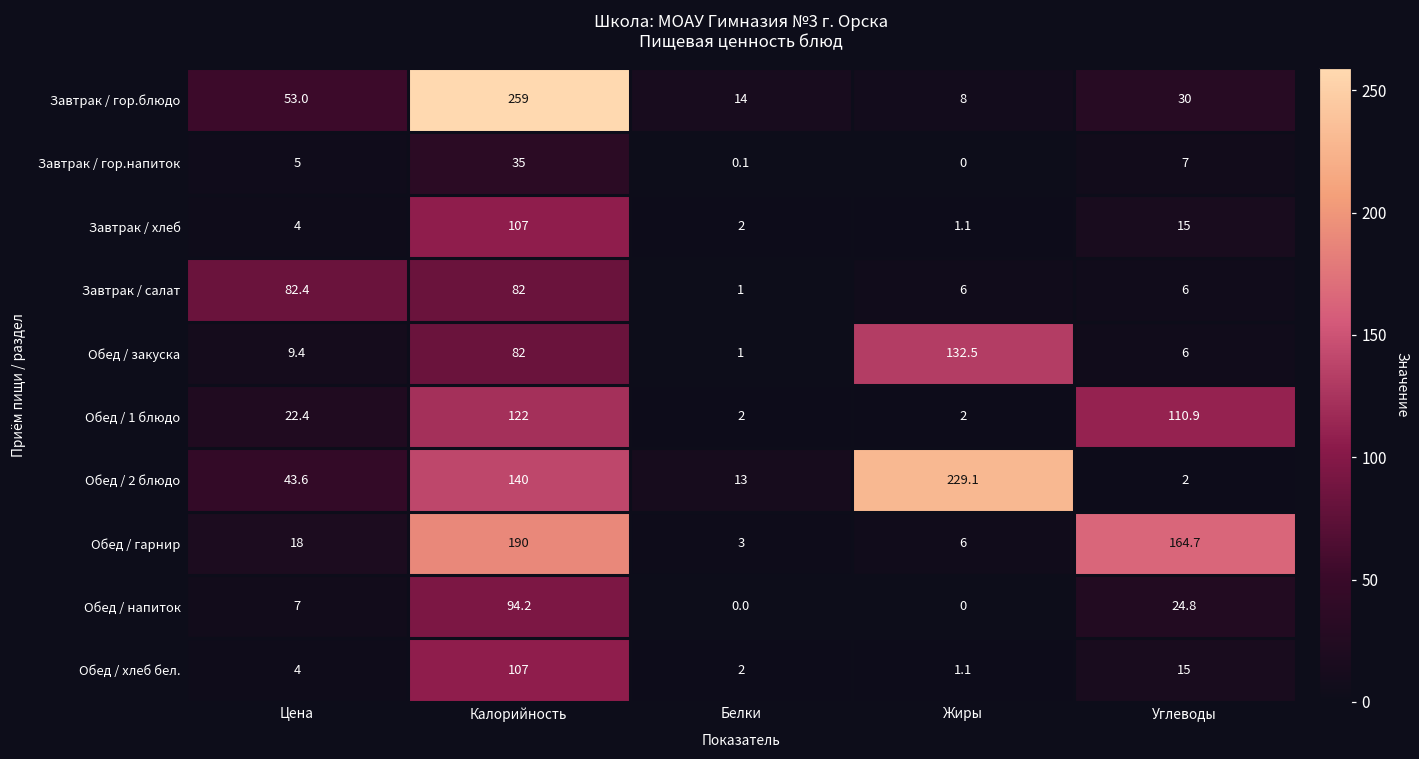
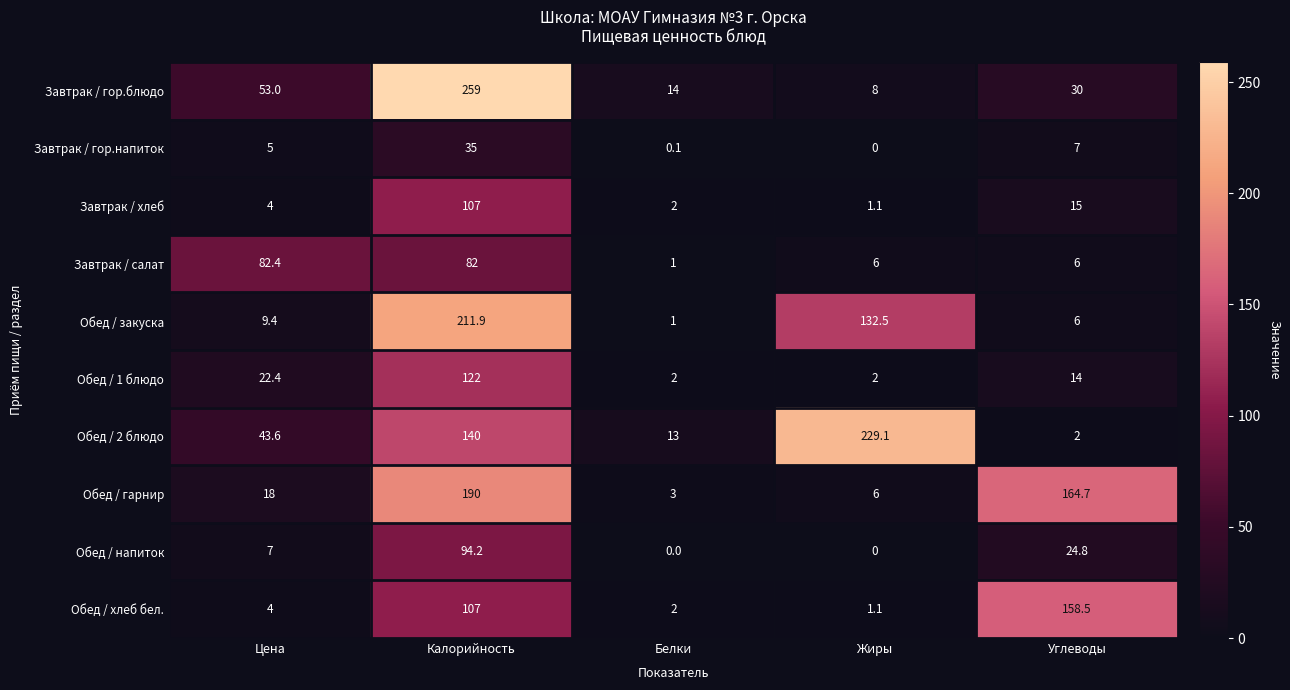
Обед / закуска, Калорийность: 82 -> 211.9
Обед / 1 блюдо, Углеводы: 110.9 -> 14
Обед / хлеб бел., Углеводы: 15 -> 158.5
